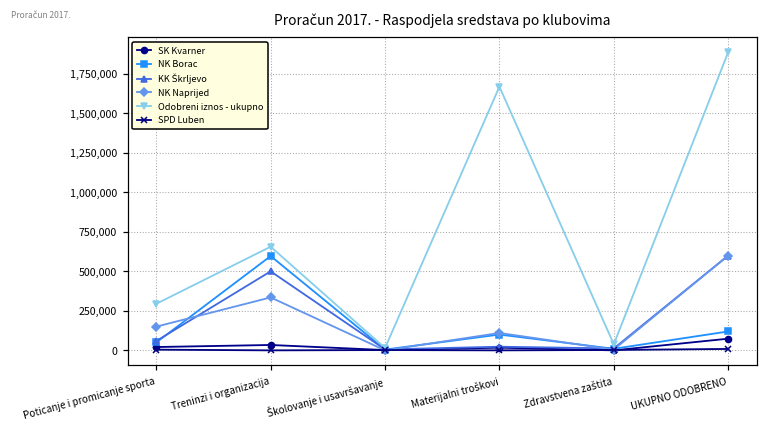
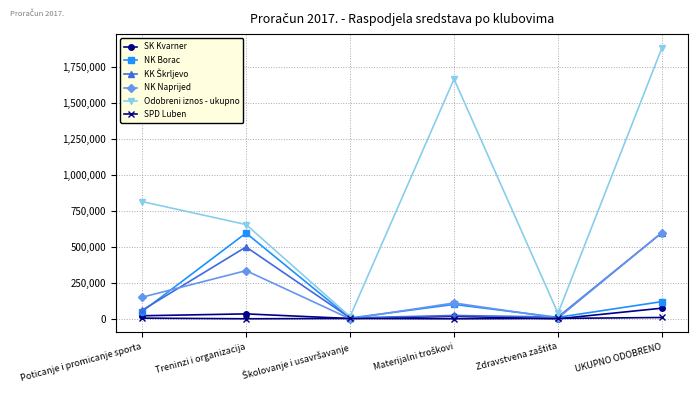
Odobreni iznos - ukupno, Poticanje i promicanje sporta: 290,000 -> 820,000
